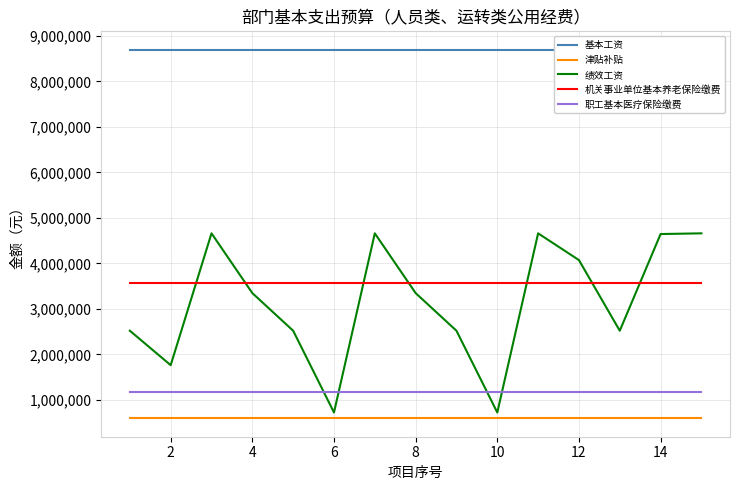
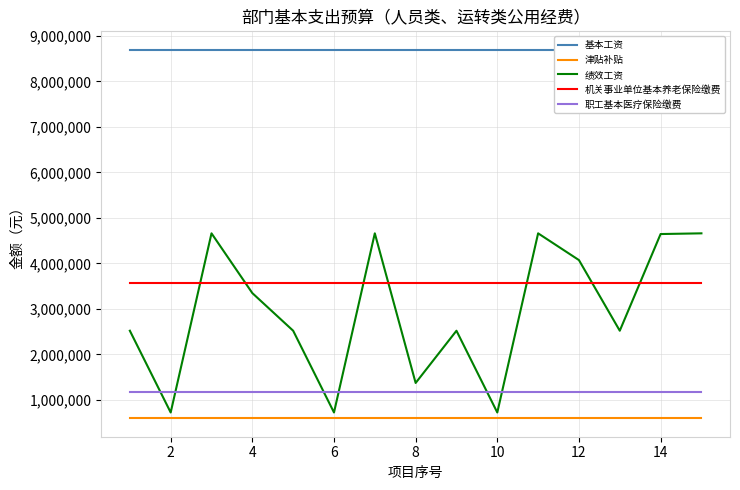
绩效工资, 2: 1,800,000 -> 700,000
绩效工资, 8: 3,300,000 -> 1,400,000
